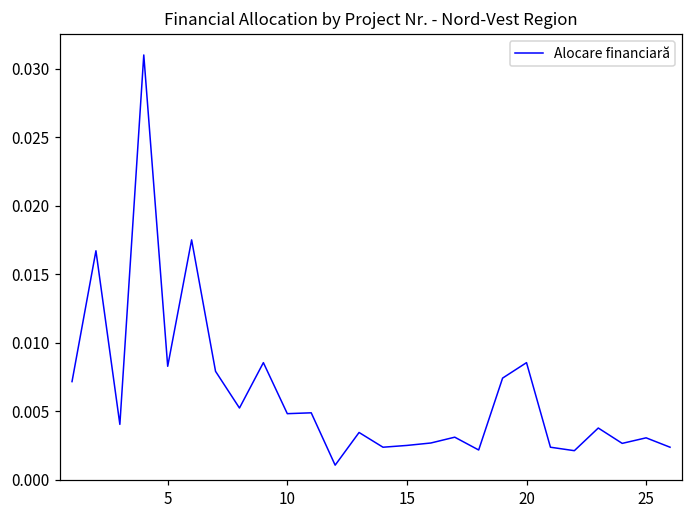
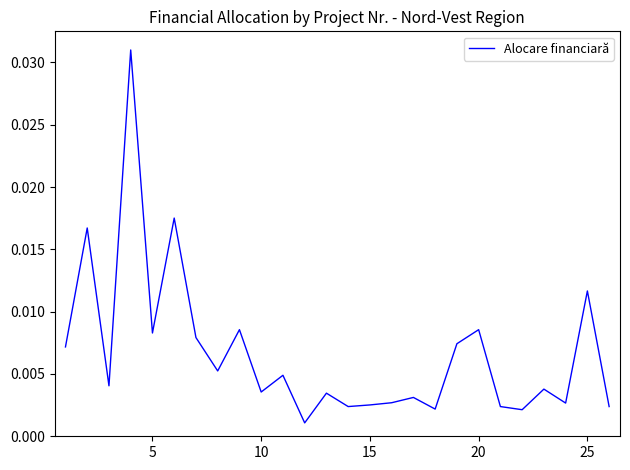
10: 0.0048 -> 0.0036
25: 0.0031 -> 0.0117
